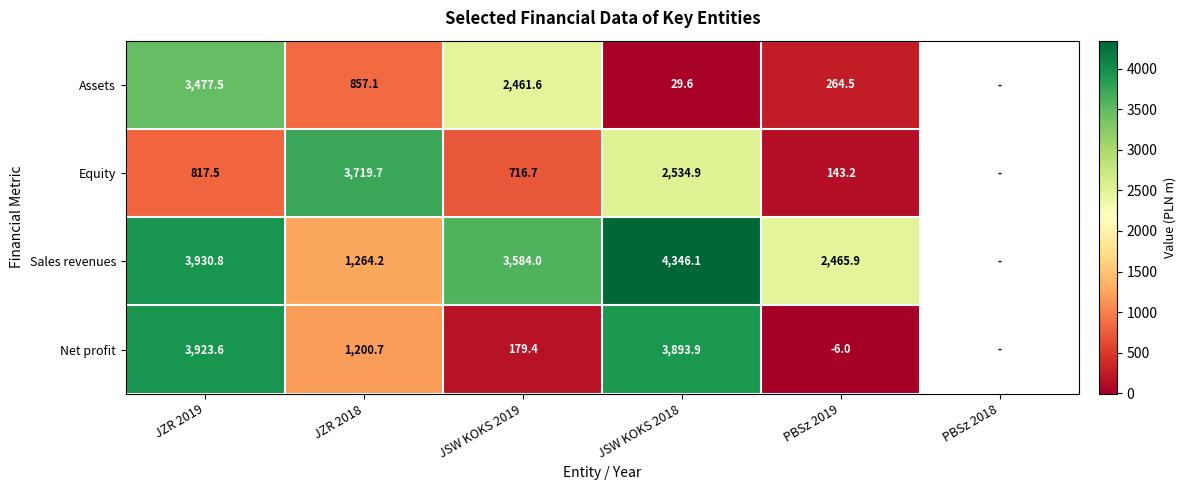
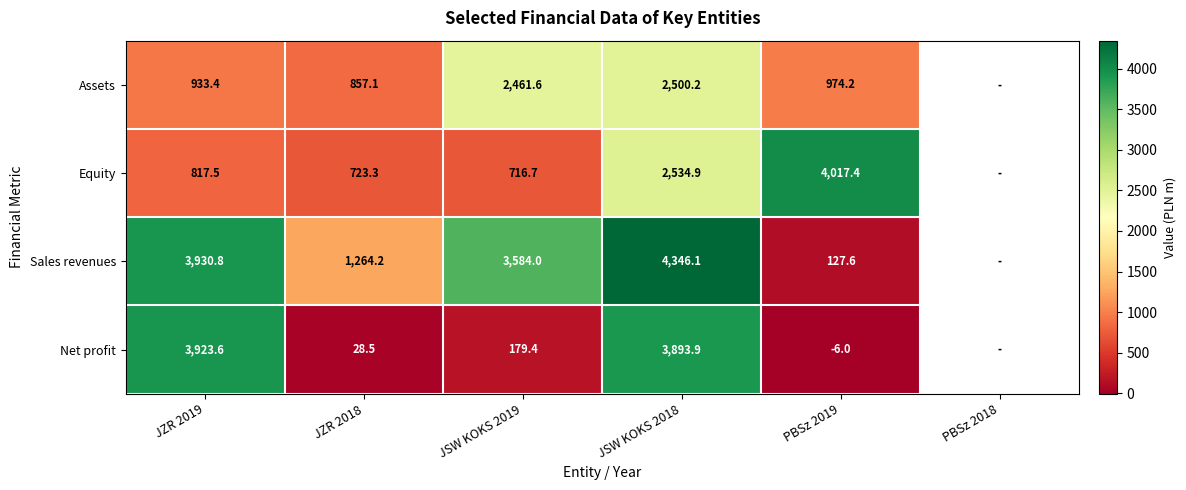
Assets, JZR 2019: 3,477.5 -> 933.4
Assets, JSW KOKS 2018: 29.6 -> 2,500.2
Assets, PBSz 2019: 264.5 -> 974.2
Equity, JZR 2018: 3,719.7 -> 723.3
Equity, PBSz 2019: 143.2 -> 4,017.4
Sales revenues, PBSz 2019: 2,465.9 -> 127.6
Net profit, JZR 2018: 1,200.7 -> 28.5
